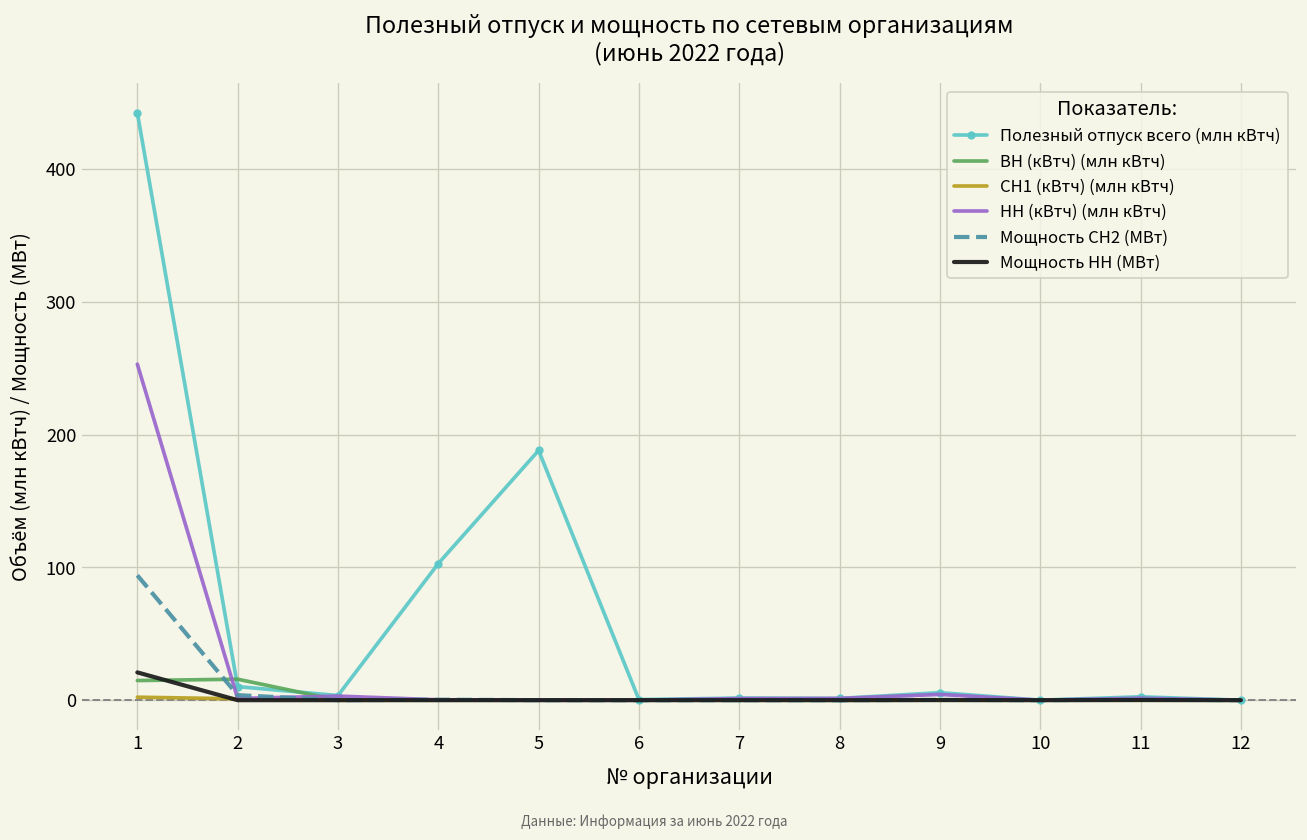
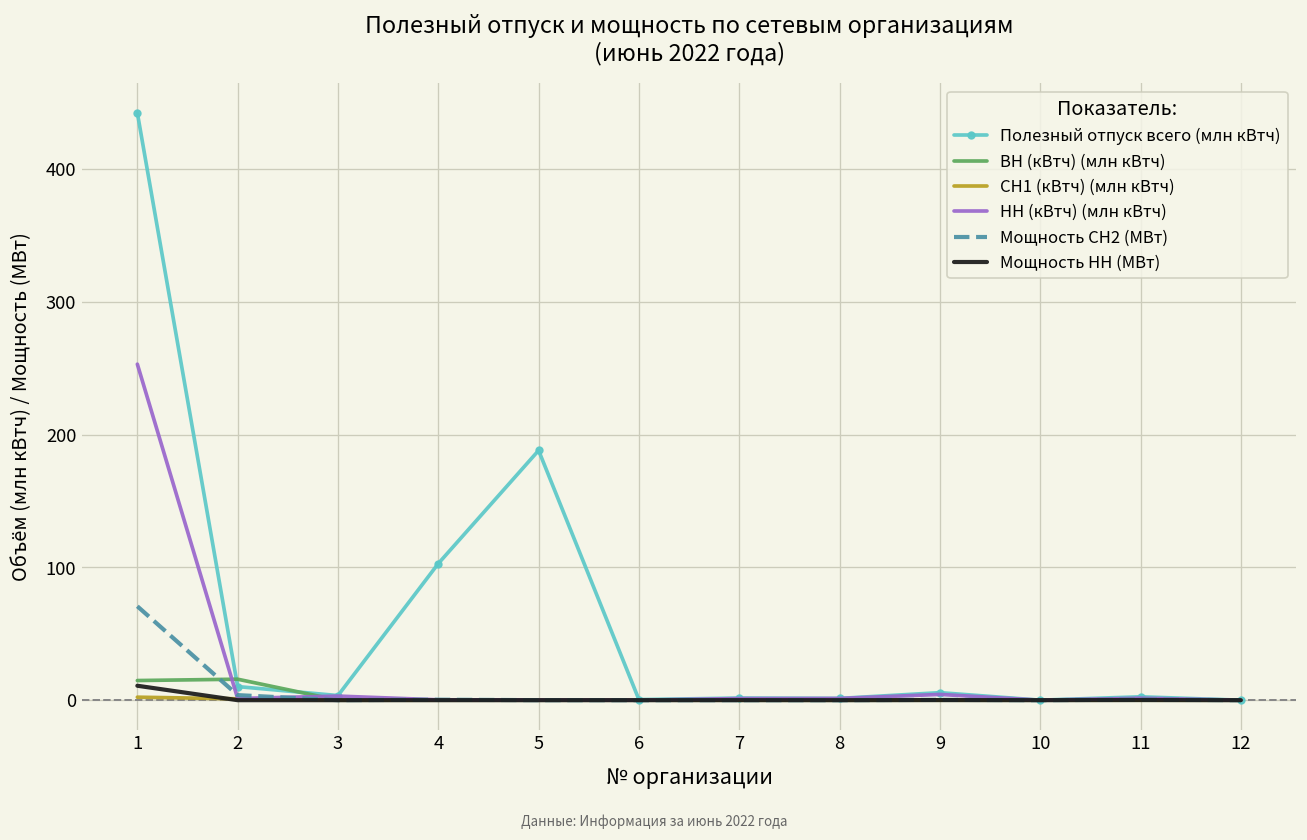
Мощность СН2 (МВт), 1: 94 -> 71
Мощность НН (МВт), 1: 21 -> 11
